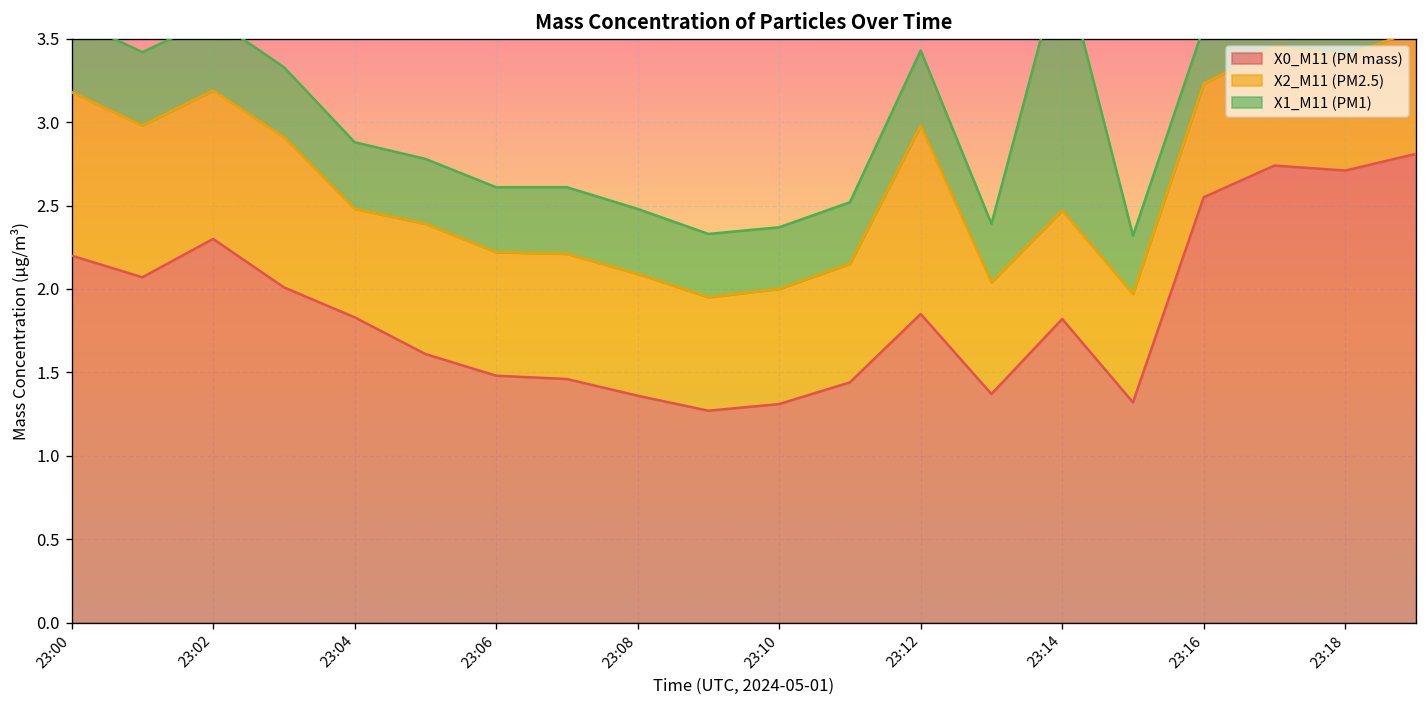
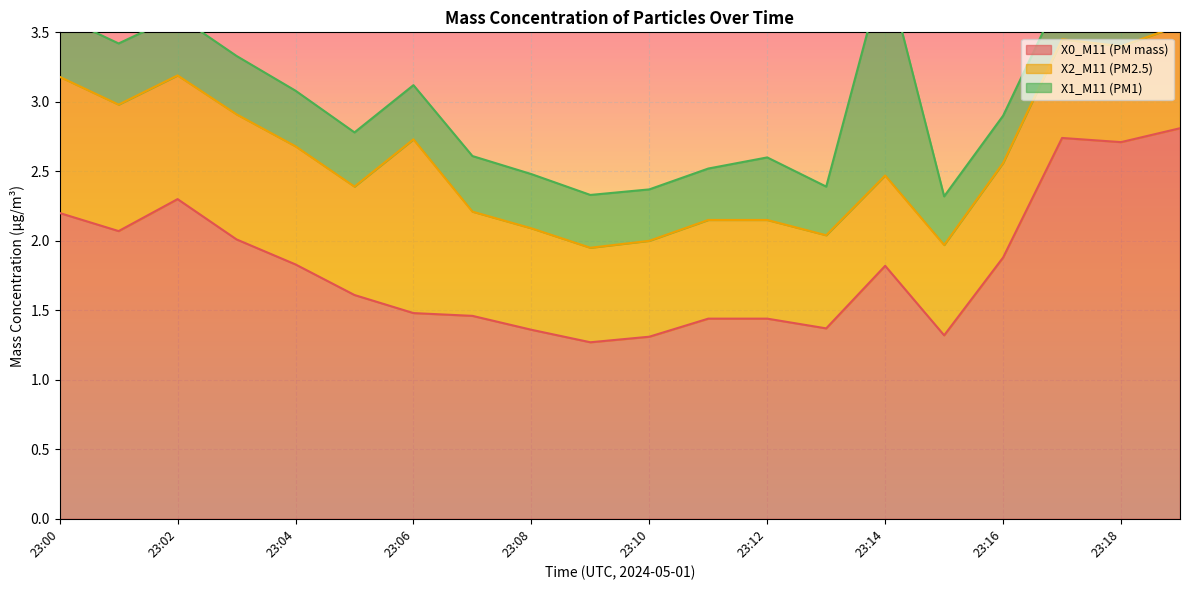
X2_M11 (PM2.5), 23:04: 0.65 -> 0.85
X2_M11 (PM2.5), 23:06: 0.74 -> 1.25
X0_M11 (PM mass), 23:12: 1.85 -> 1.44
X2_M11 (PM2.5), 23:12: 1.13 -> 0.71
X0_M11 (PM mass), 23:16: 2.55 -> 1.88
